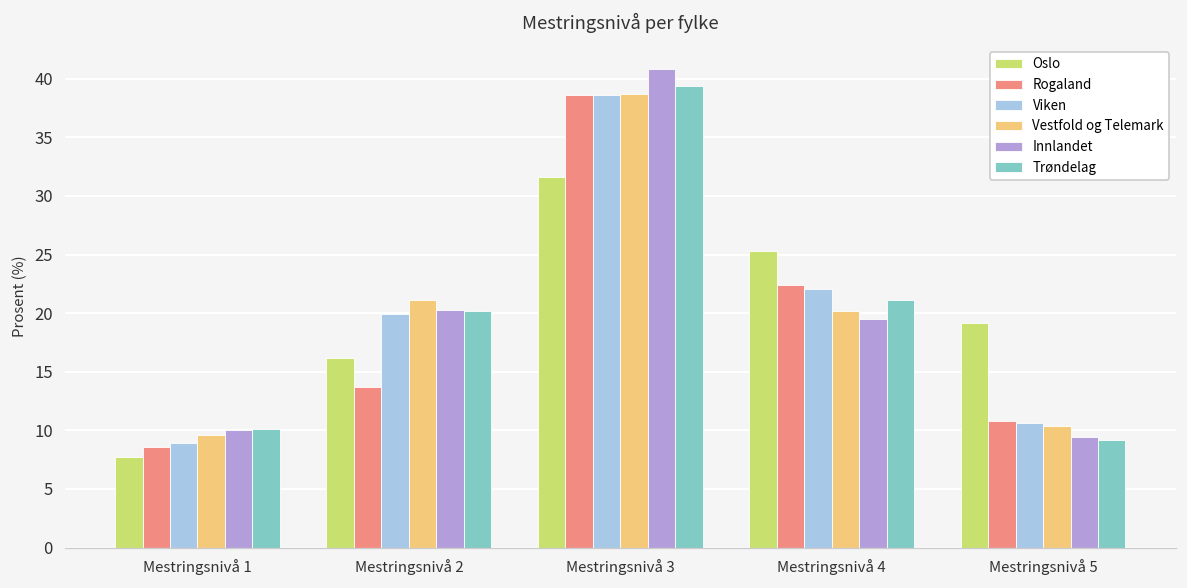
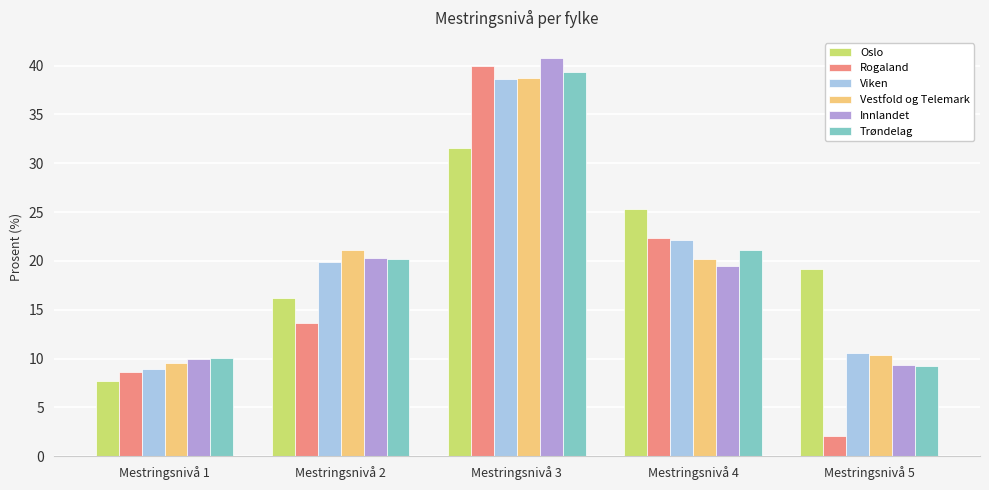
Rogaland, Mestringsnivå 3: 39 -> 40
Rogaland, Mestringsnivå 5: 11 -> 2
